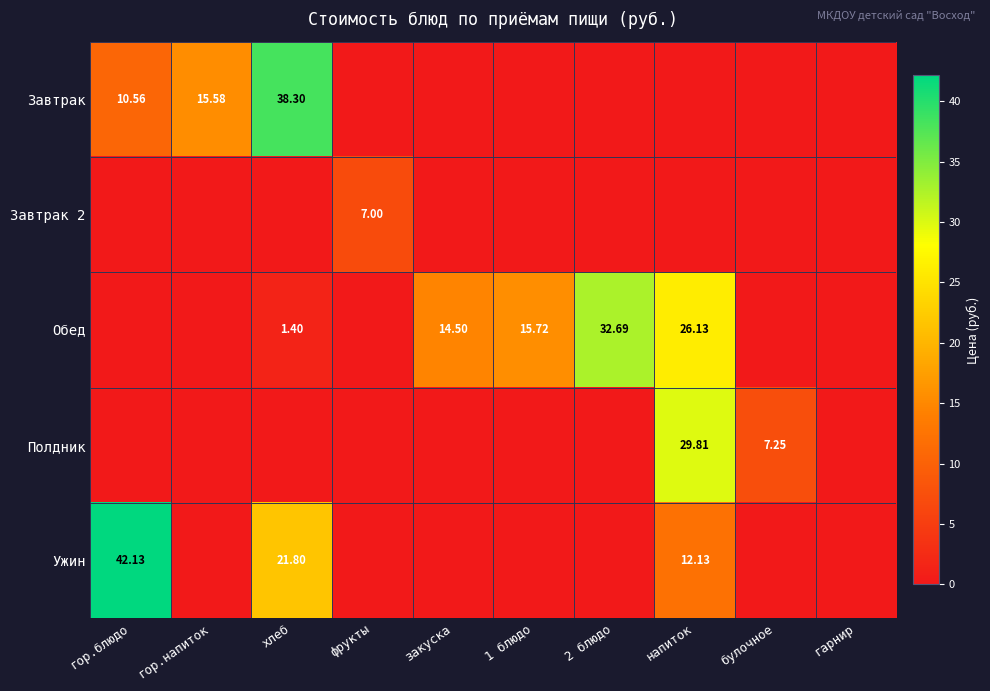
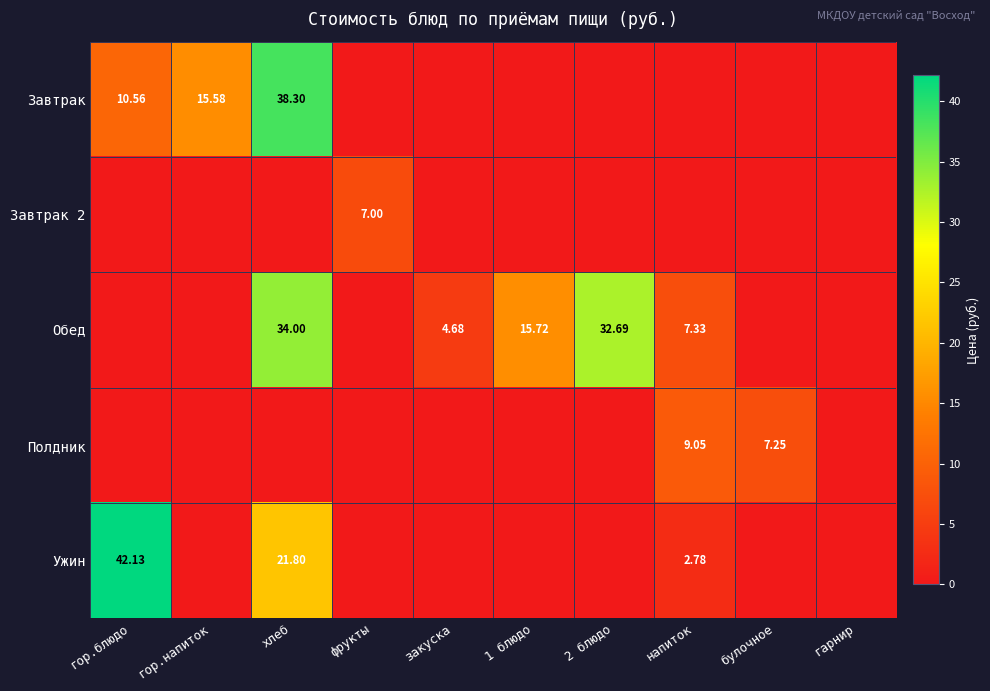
Обед, хлеб: 1.40 -> 34.00
Обед, закуска: 14.50 -> 4.68
Обед, напиток: 26.13 -> 7.33
Полдник, напиток: 29.81 -> 9.05
Ужин, напиток: 12.13 -> 2.78
